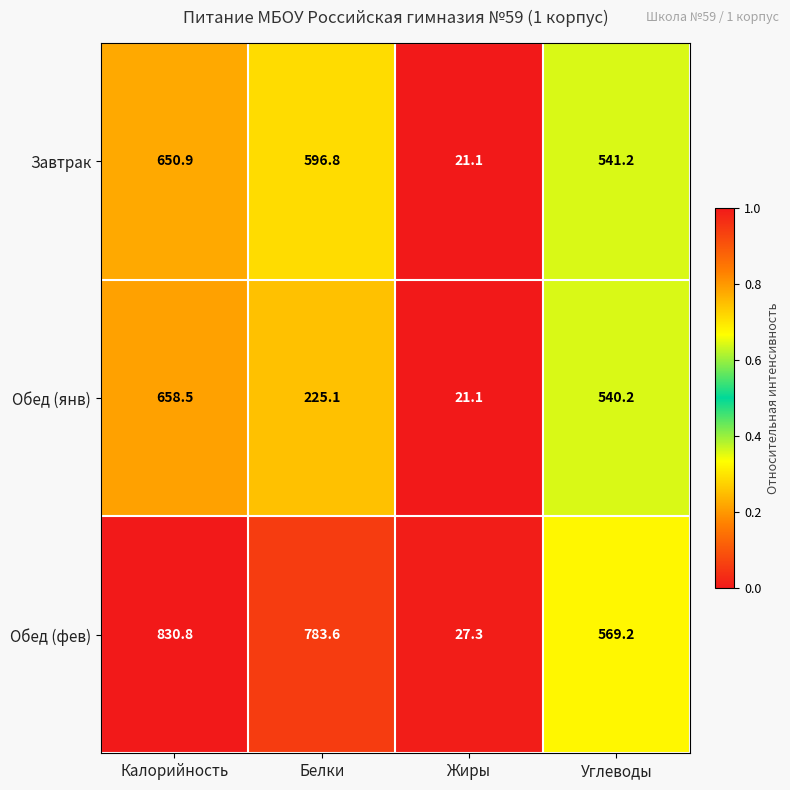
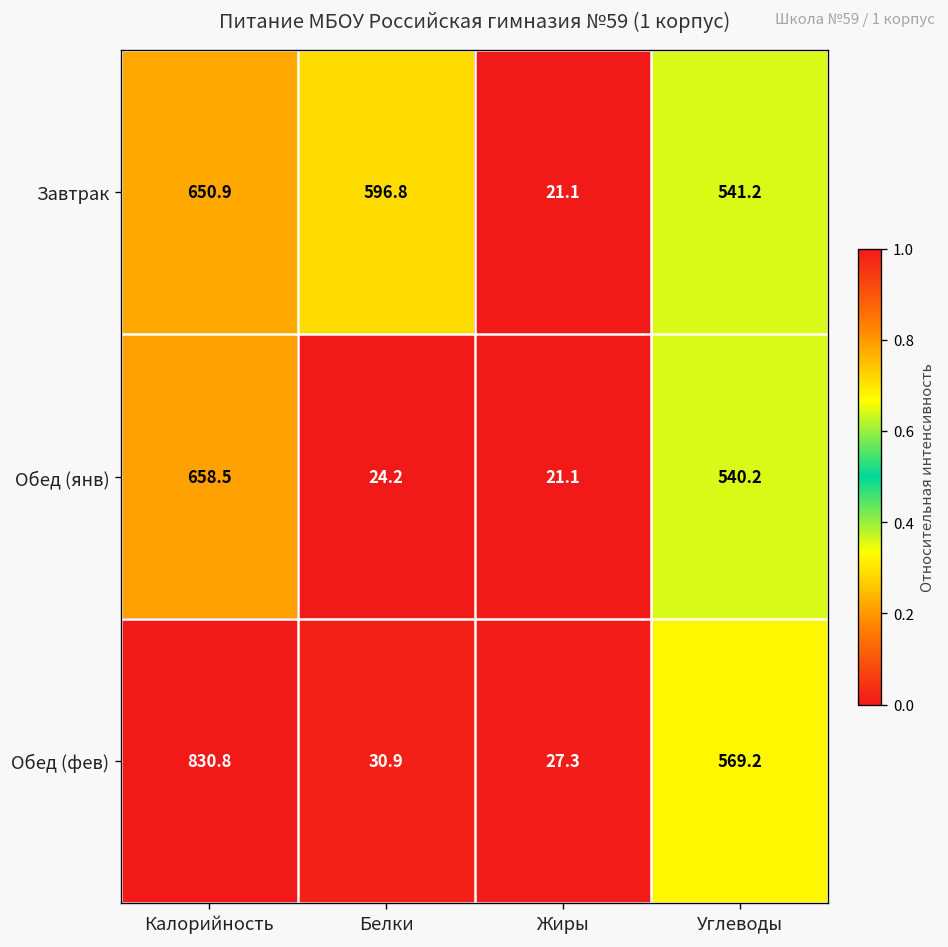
Обед (янв), Белки: 225.1 -> 24.2
Обед (фев), Белки: 783.6 -> 30.9
